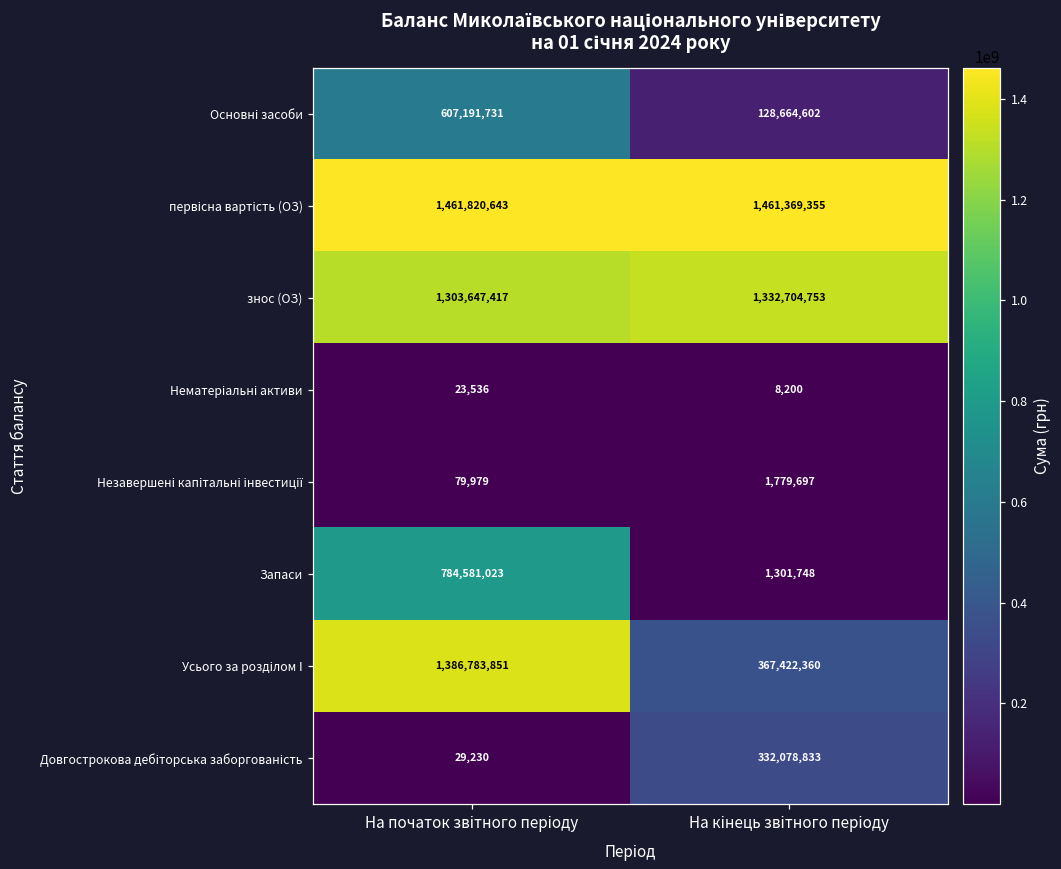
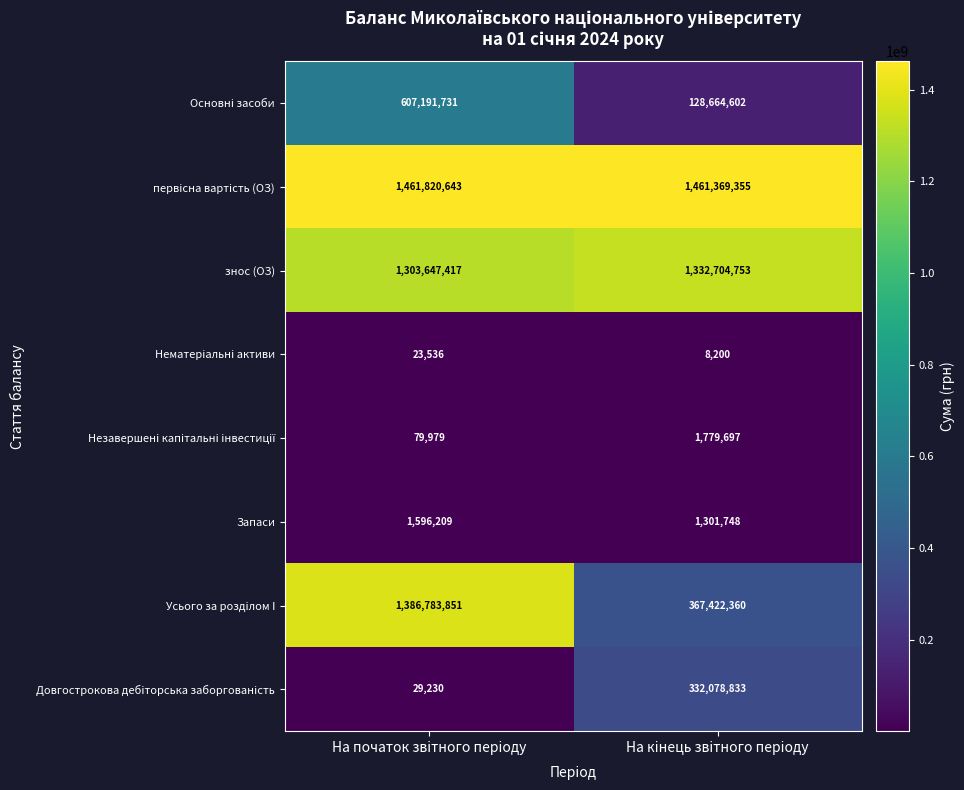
Запаси, На початок звітного періоду: 784,581,023 -> 1,596,209
